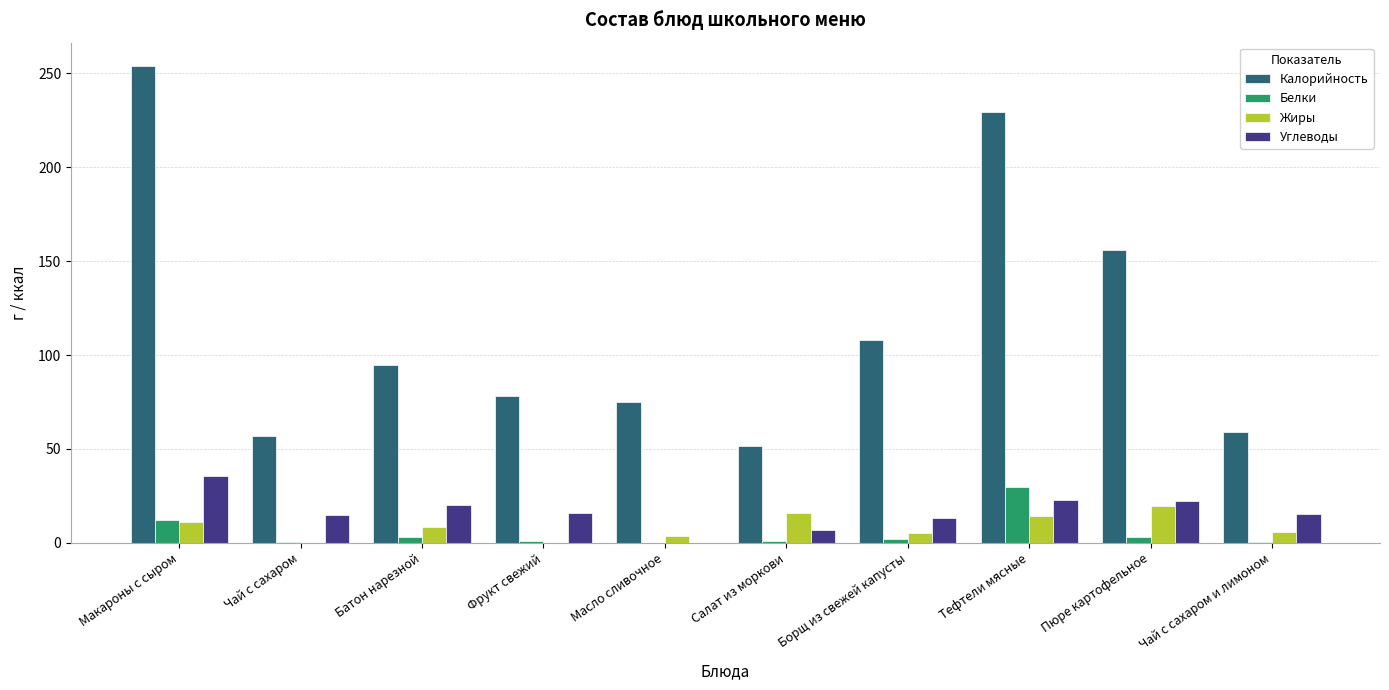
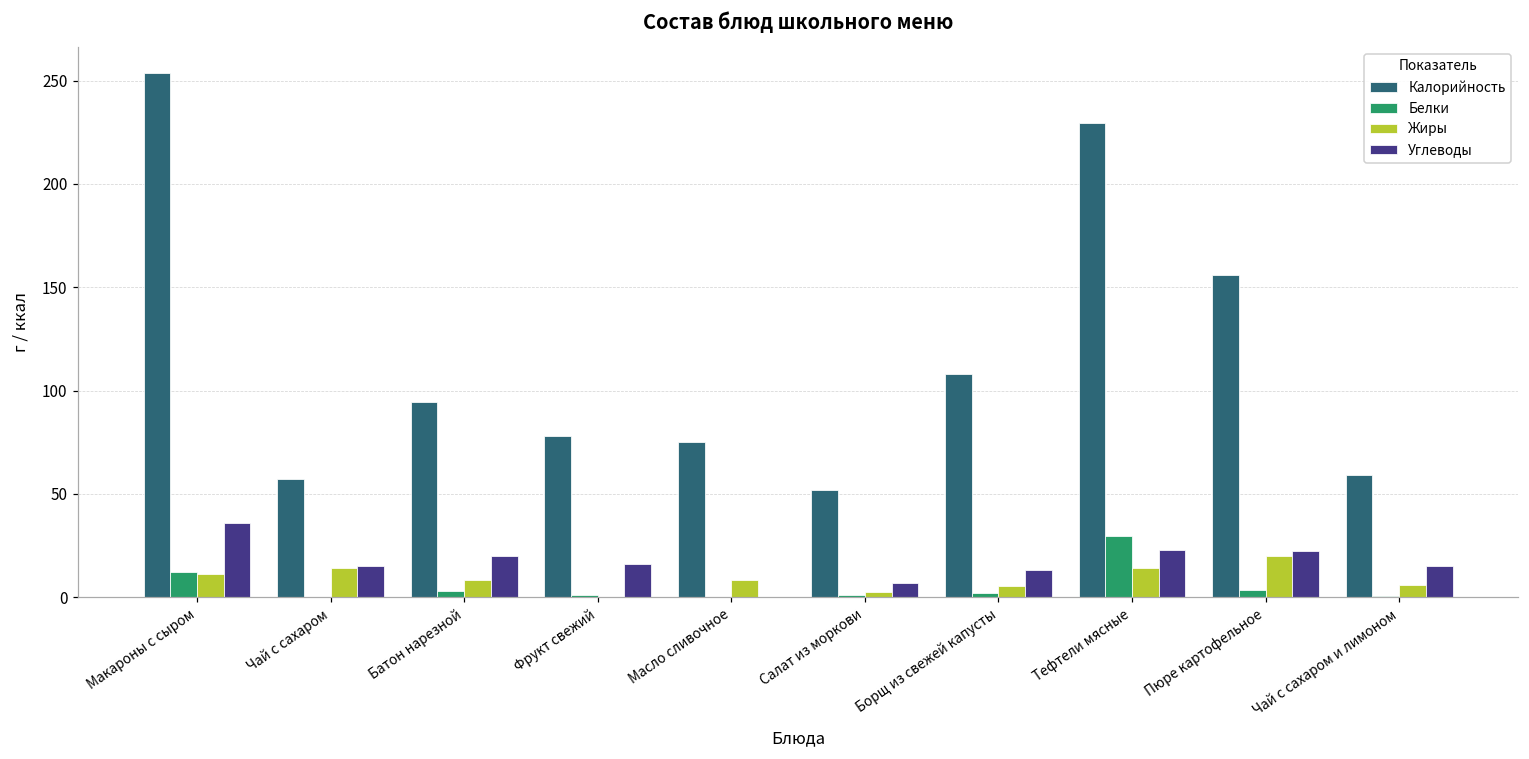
Жиры, Чай с сахаром: 0 -> 14
Жиры, Масло сливочное: 3 -> 8
Жиры, Салат из моркови: 16 -> 2
